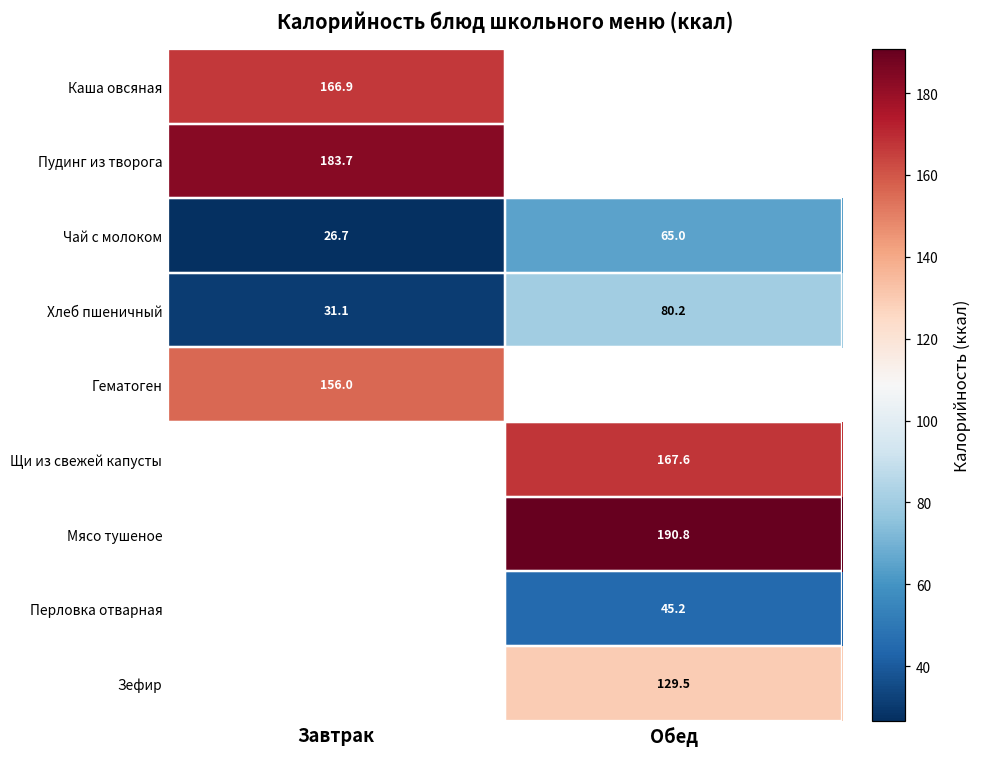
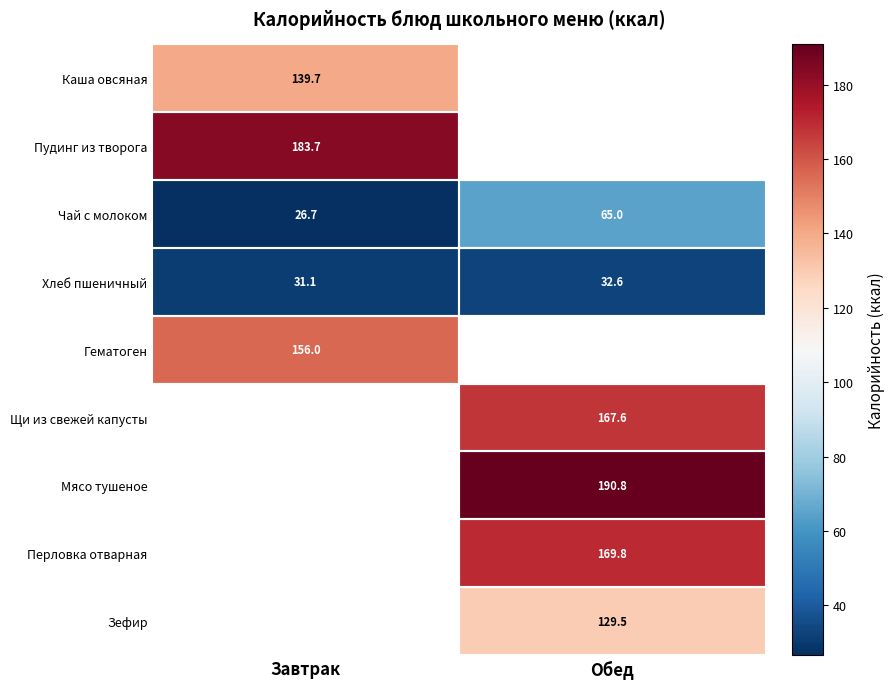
Каша овсяная, Завтрак: 166.9 -> 139.7
Хлеб пшеничный, Обед: 80.2 -> 32.6
Перловка отварная, Обед: 45.2 -> 169.8
